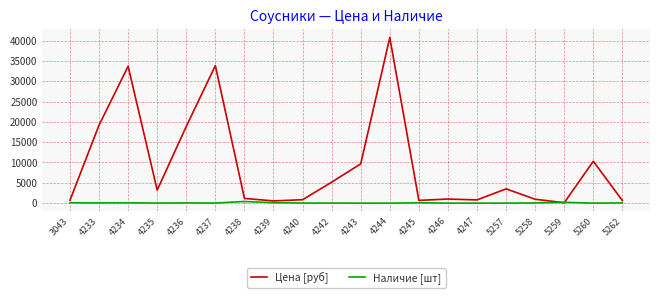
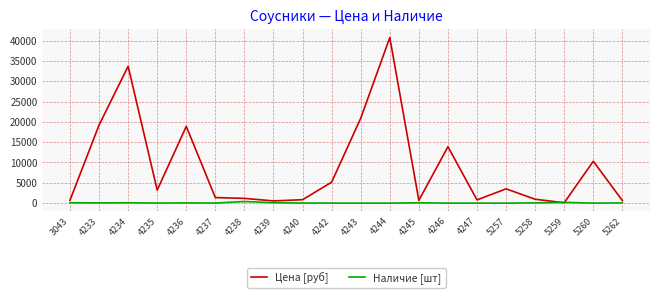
Цена [руб], 4237: 34000 -> 1000
Цена [руб], 4243: 10000 -> 21000
Цена [руб], 4246: 1000 -> 14000
